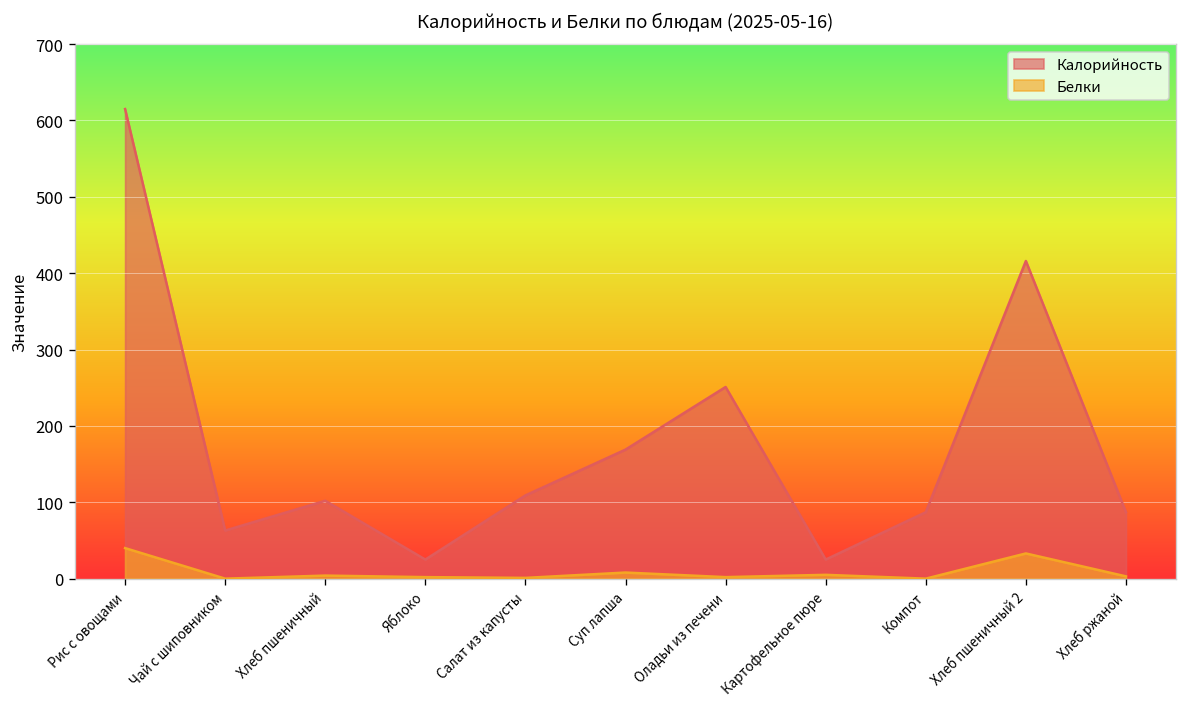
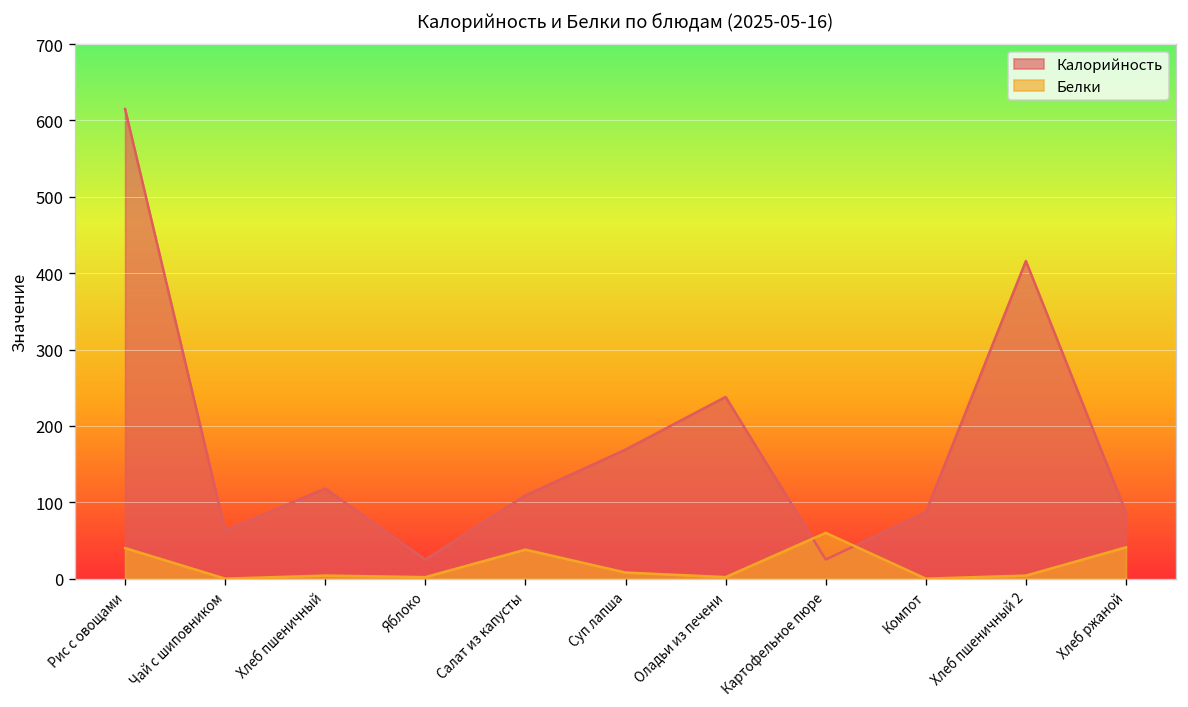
Калорийность, Хлеб пшеничный: 100 -> 120
Белки, Салат из капусты: 0 -> 40
Калорийность, Оладьи из печени: 250 -> 240
Белки, Картофельное пюре: 10 -> 60
Белки, Хлеб пшеничный 2: 30 -> 0
Белки, Хлеб ржаной: 0 -> 40
